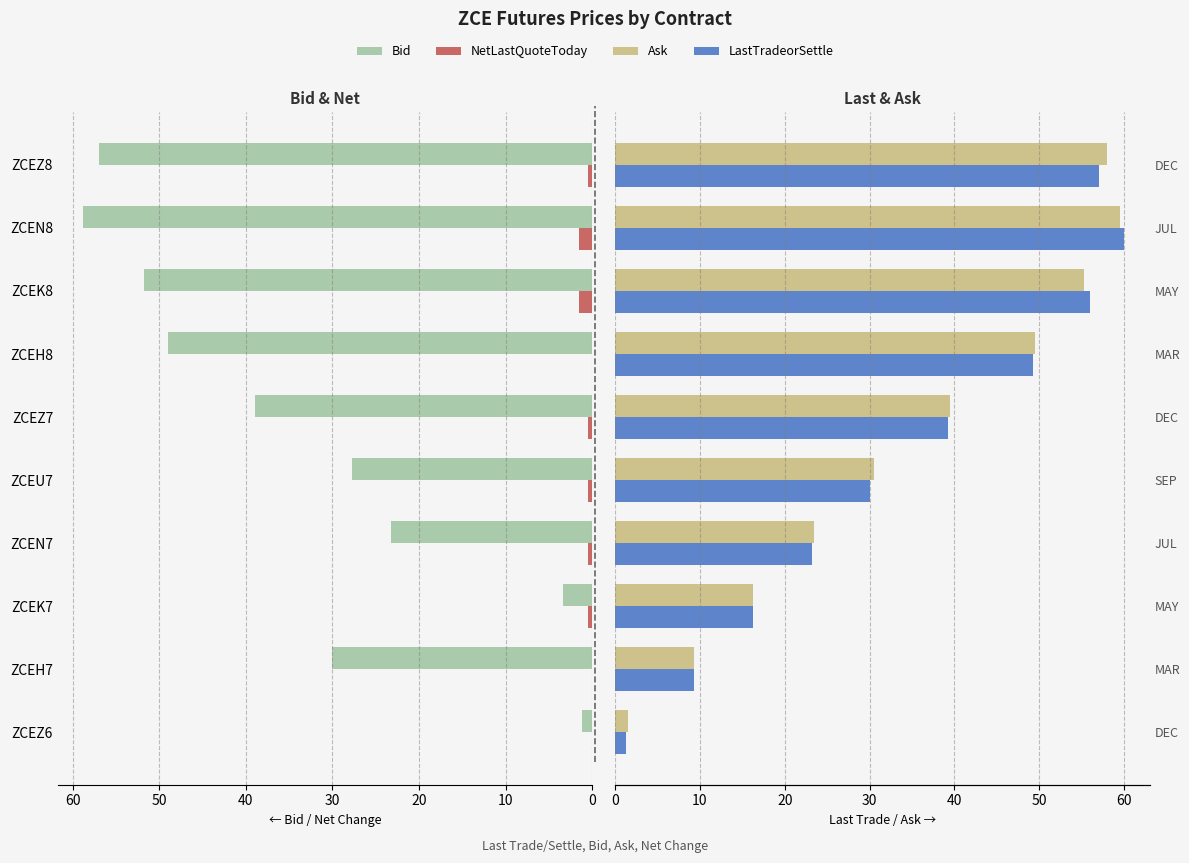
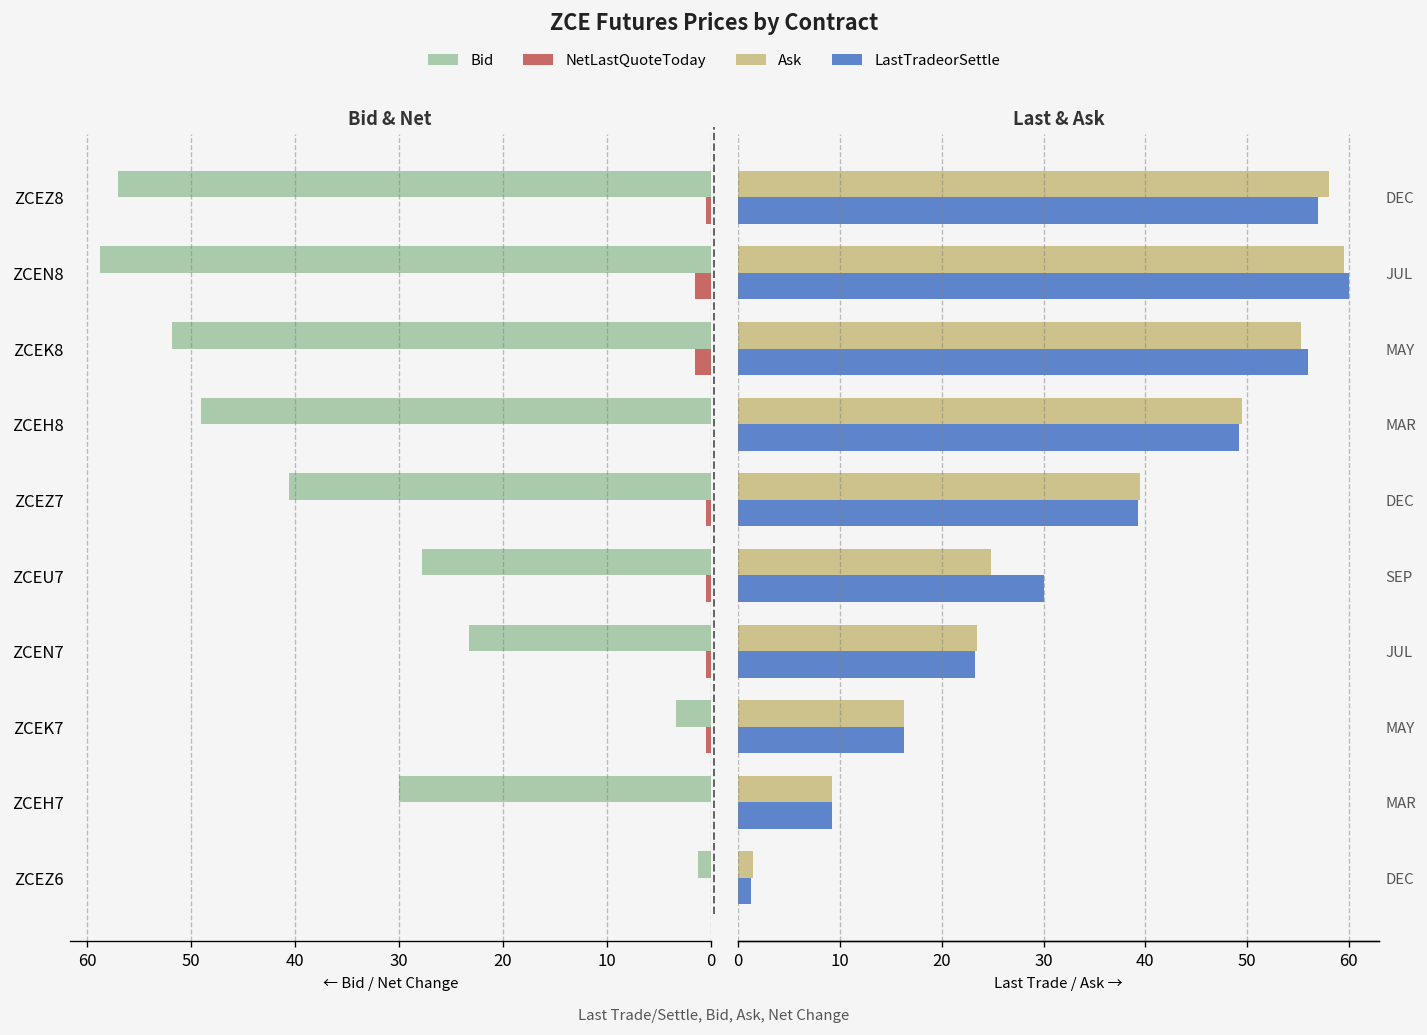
Bid & Net, Bid, ZCEZ7: 39 -> 41
Last & Ask, Ask, SEP: 31 -> 25
